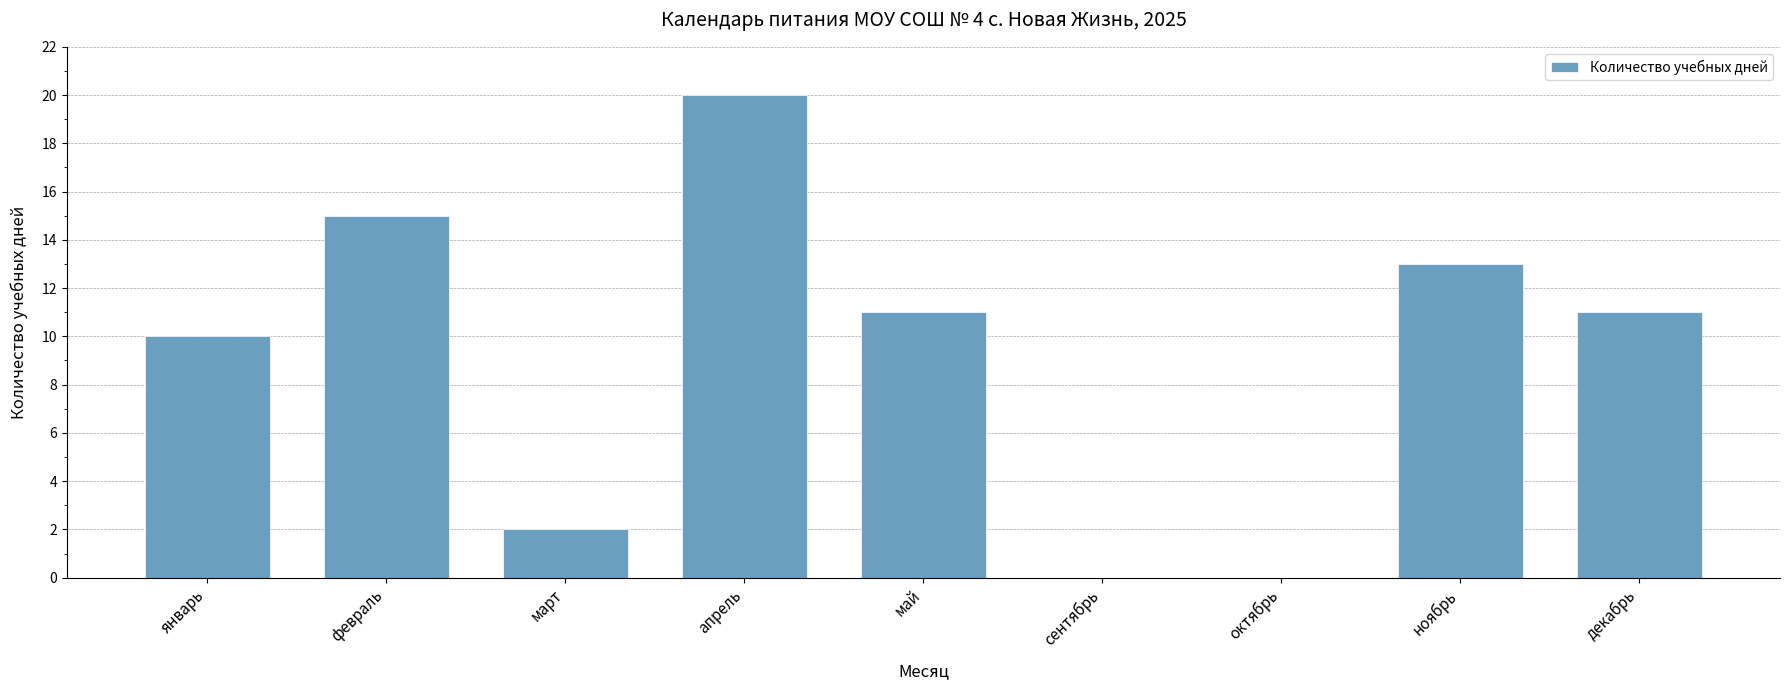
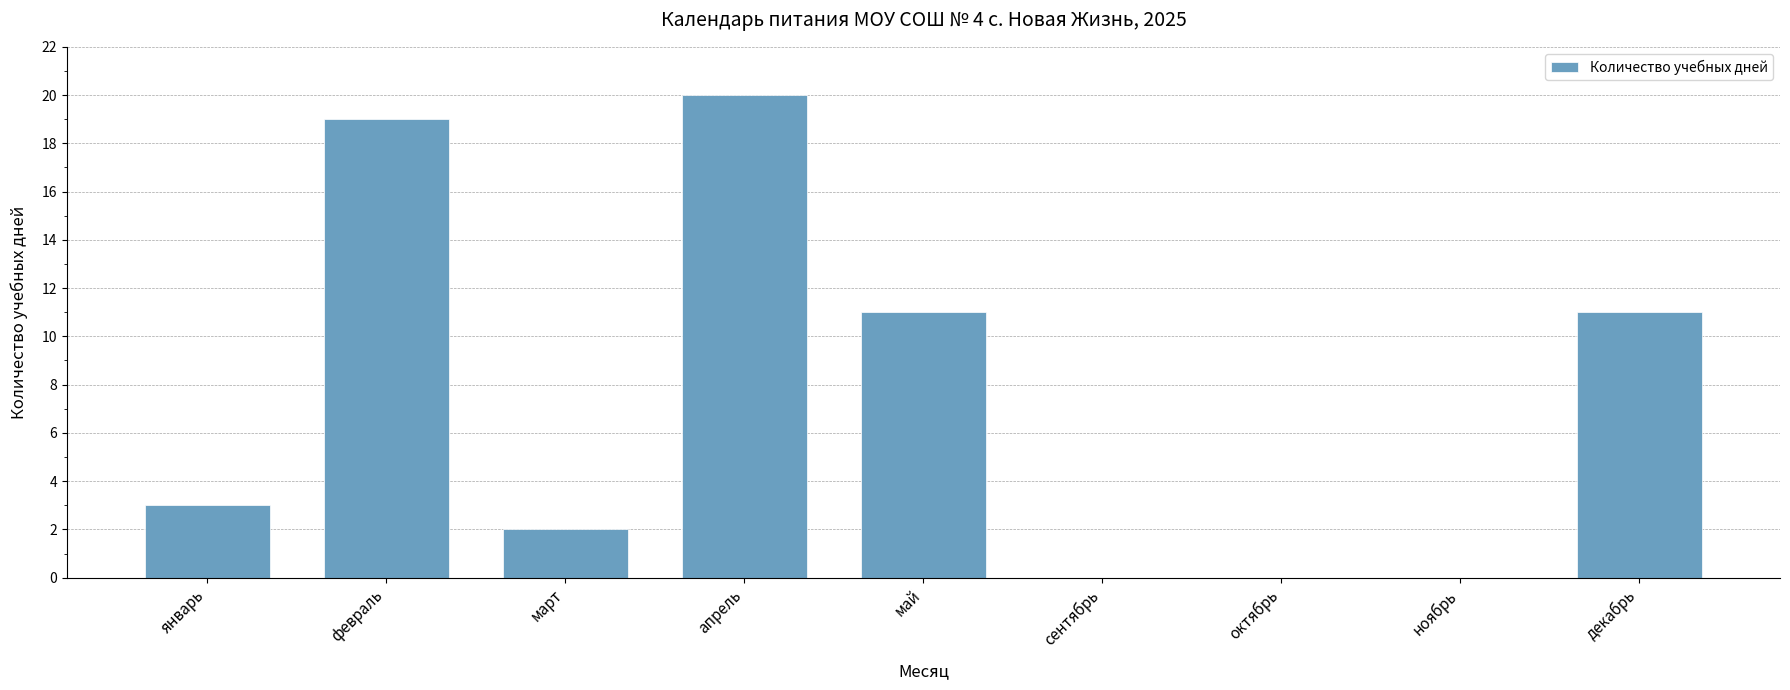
январь: 10 -> 3
февраль: 15 -> 19
ноябрь: 13 -> 0
